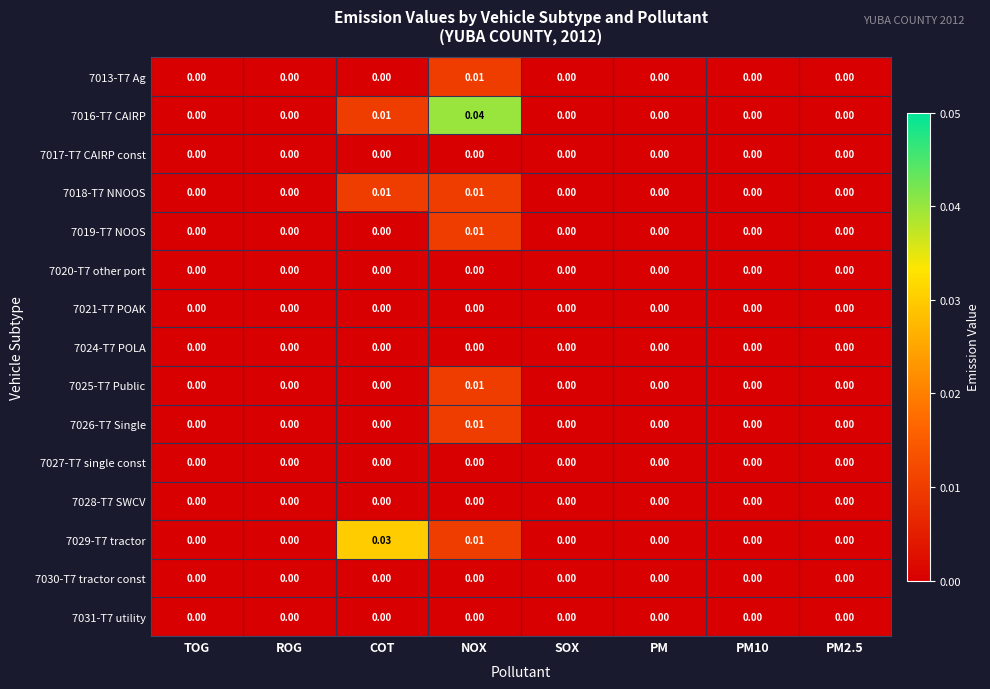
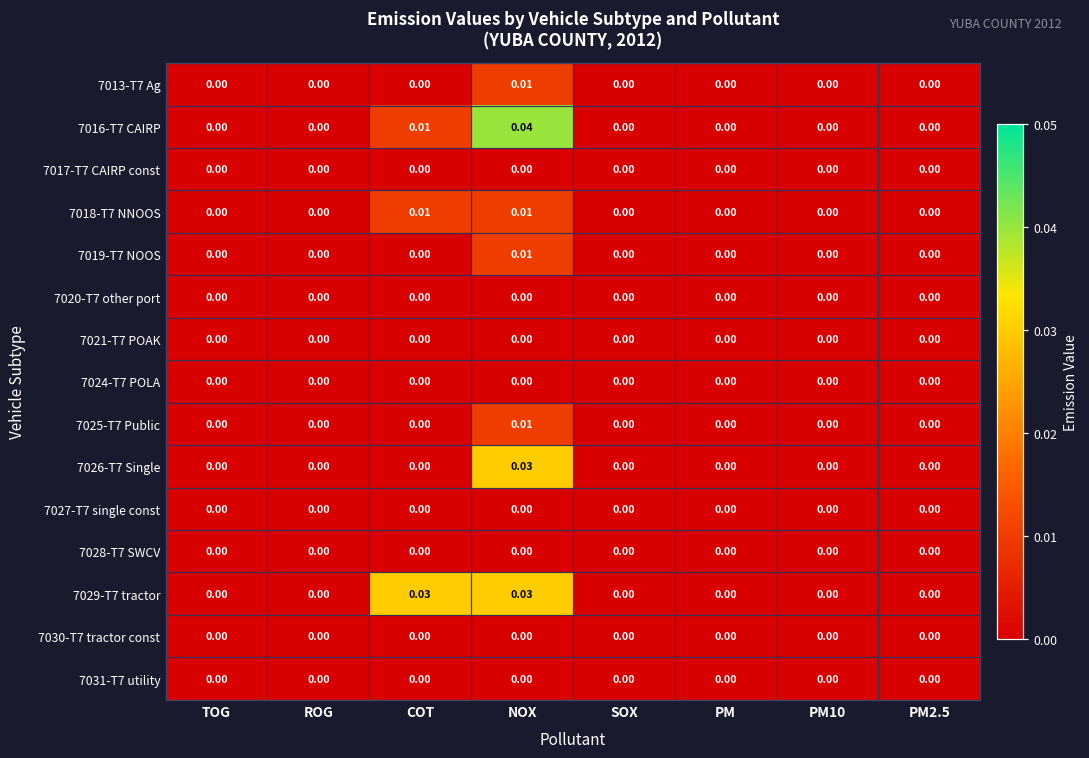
7026-T7 Single, NOX: 0.01 -> 0.03
7029-T7 tractor, NOX: 0.01 -> 0.03
